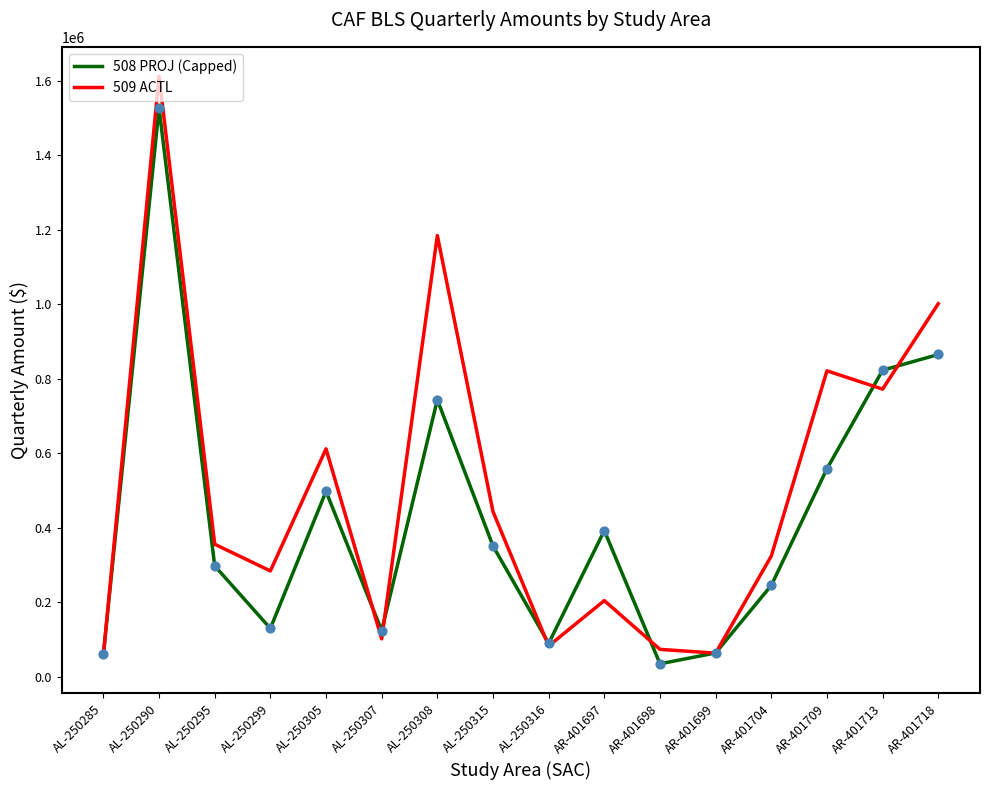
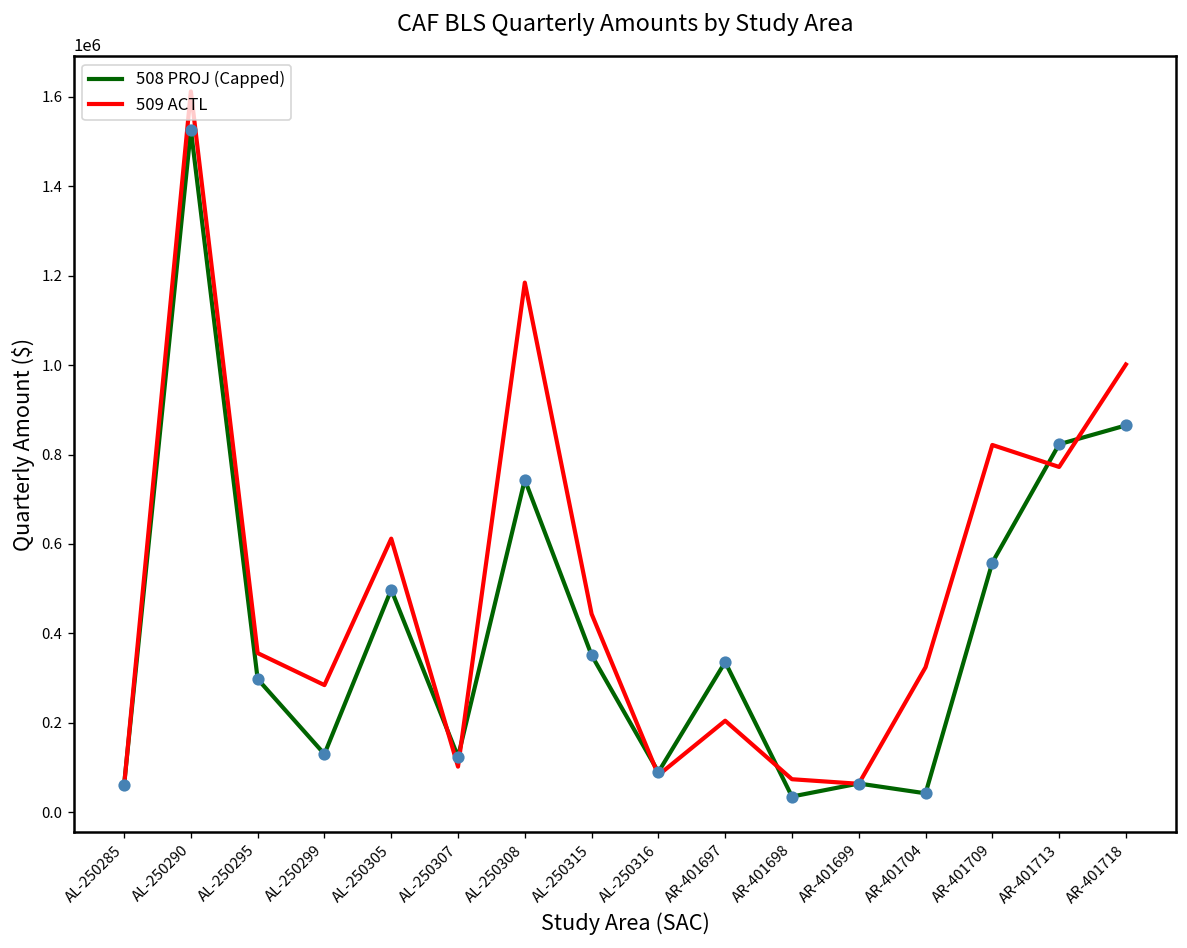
508 PROJ (Capped), AR-401697: 390000 -> 340000
508 PROJ (Capped), AR-401704: 250000 -> 40000
